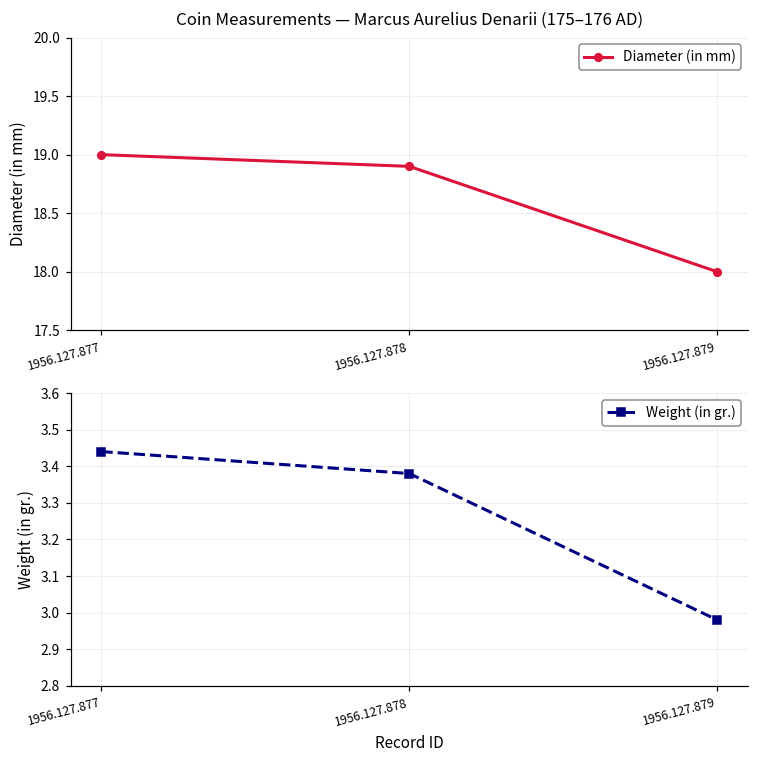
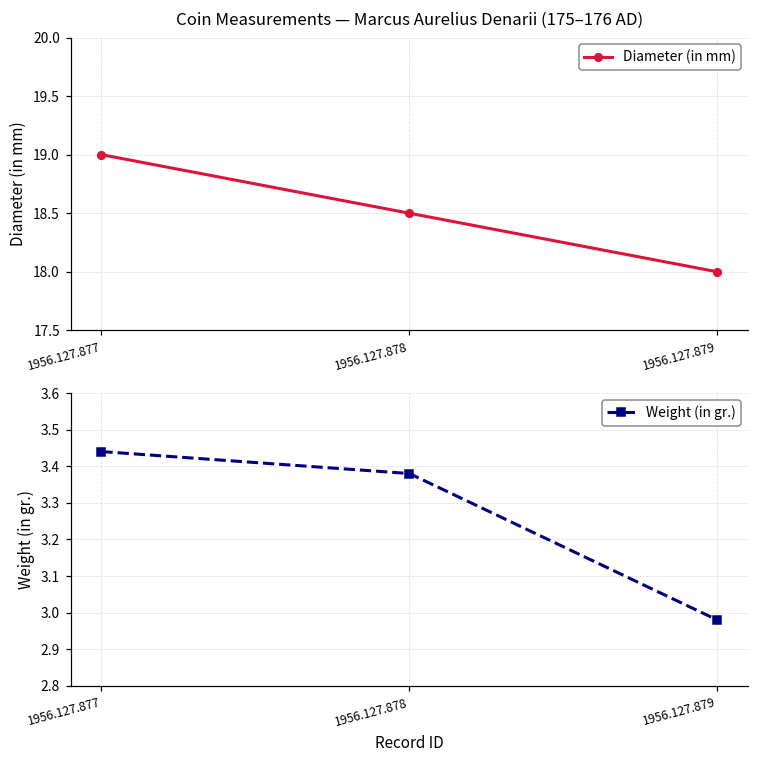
Coin Measurements — Marcus Aurelius Denarii (175–176 AD), 1956.127.878: 18.9 -> 18.5
